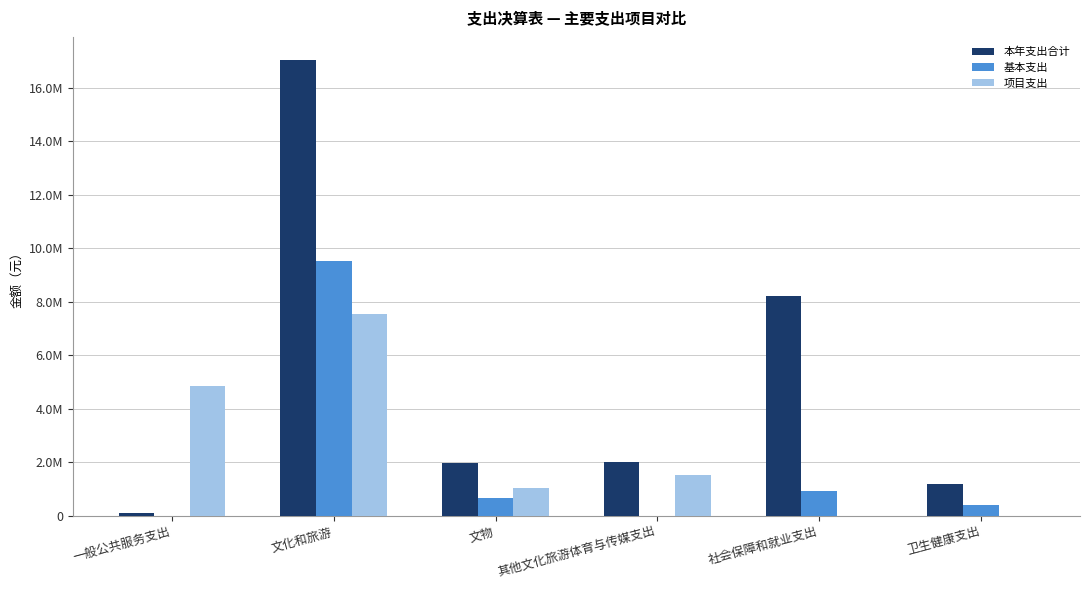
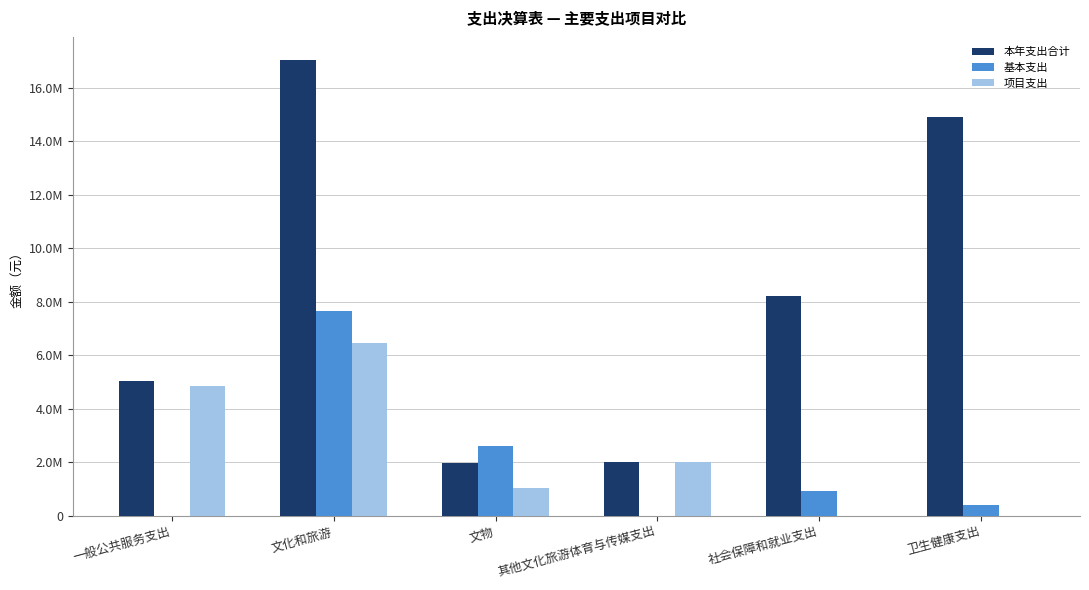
本年支出合计, 一般公共服务支出: 100000 -> 5000000
基本支出, 文化和旅游: 9500000 -> 7700000
项目支出, 文化和旅游: 7500000 -> 6500000
基本支出, 文物: 600000 -> 2600000
项目支出, 其他文化旅游体育与传媒支出: 1500000 -> 2000000
本年支出合计, 卫生健康支出: 1200000 -> 14900000
